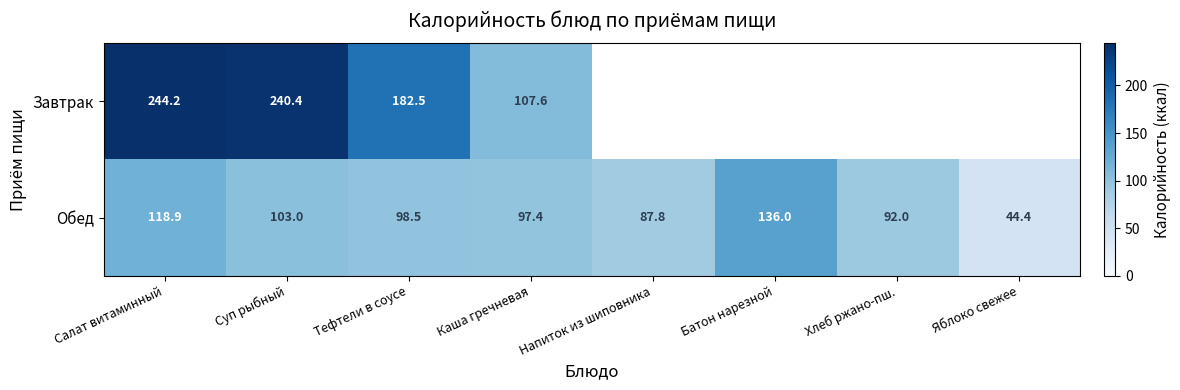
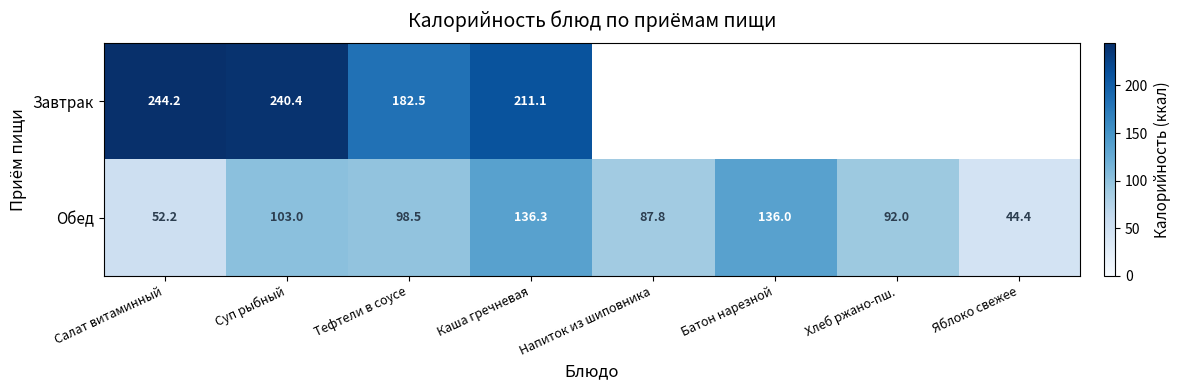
Завтрак, Каша гречневая: 107.6 -> 211.1
Обед, Салат витаминный: 118.9 -> 52.2
Обед, Каша гречневая: 97.4 -> 136.3
